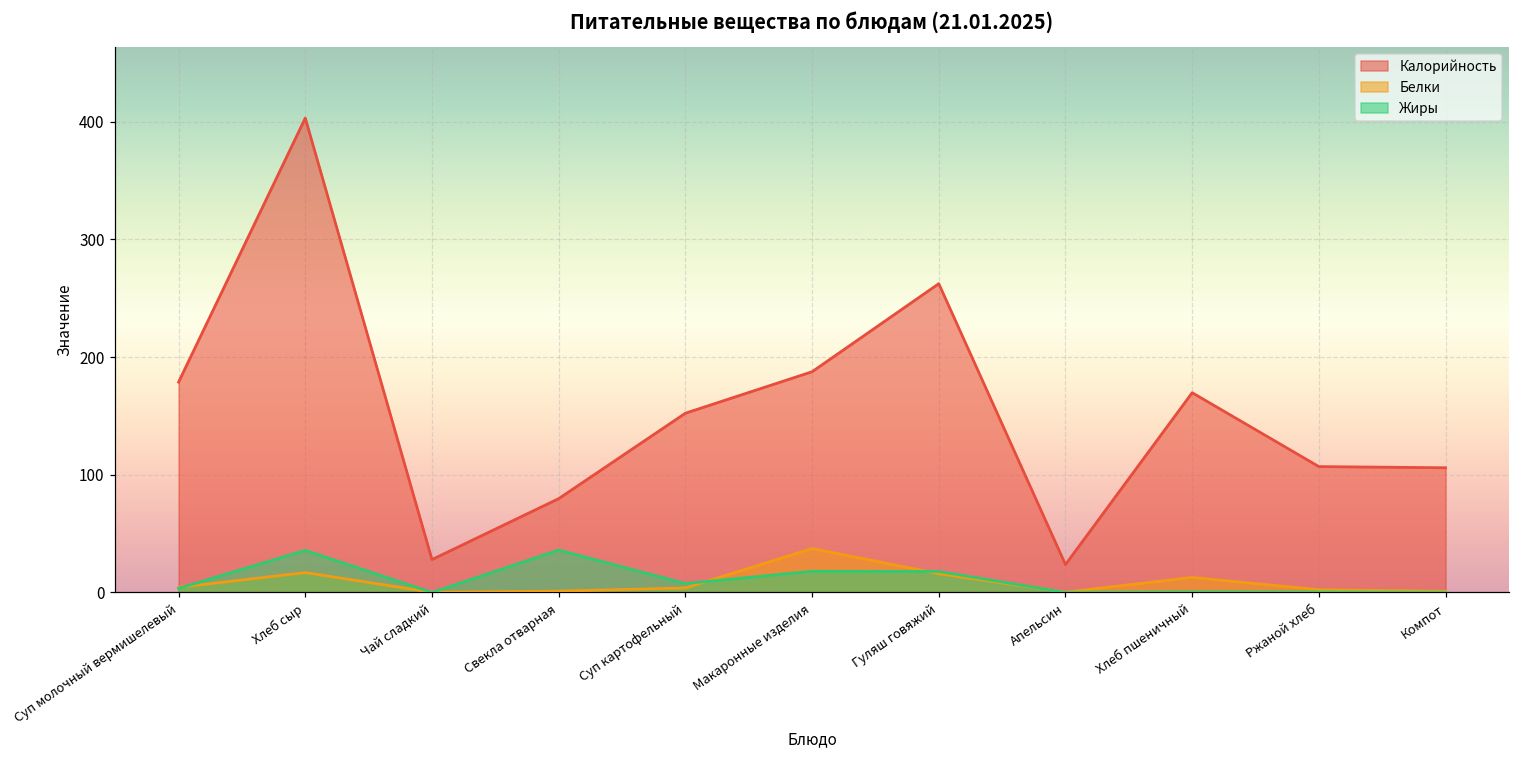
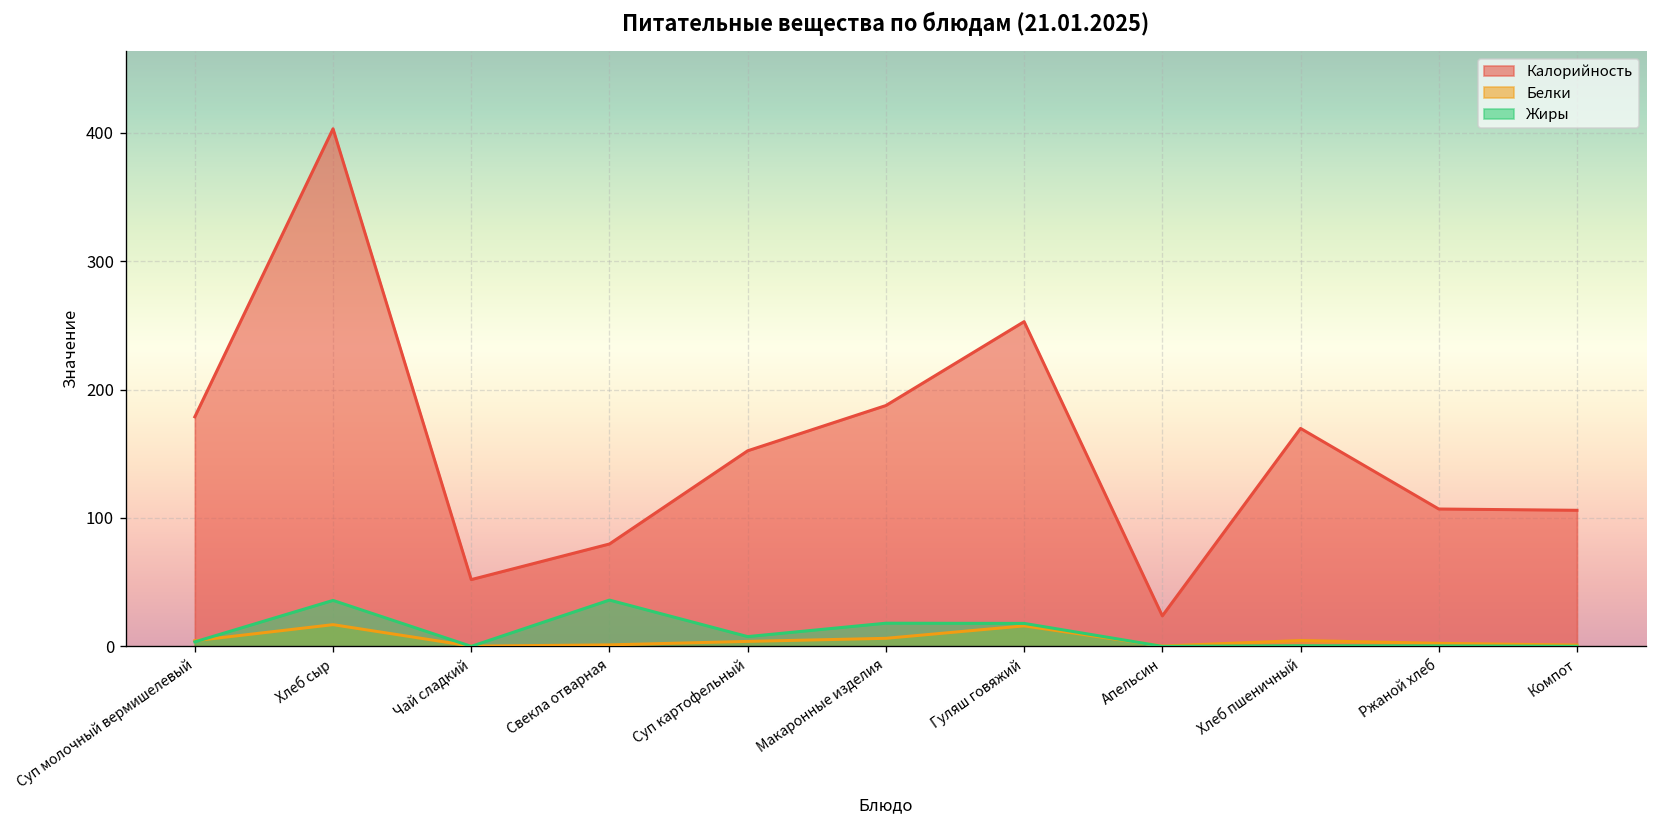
Калорийность, Чай сладкий: 28 -> 52
Белки, Макаронные изделия: 37 -> 6
Калорийность, Гуляш говяжий: 262 -> 253
Белки, Хлеб пшеничный: 13 -> 5
